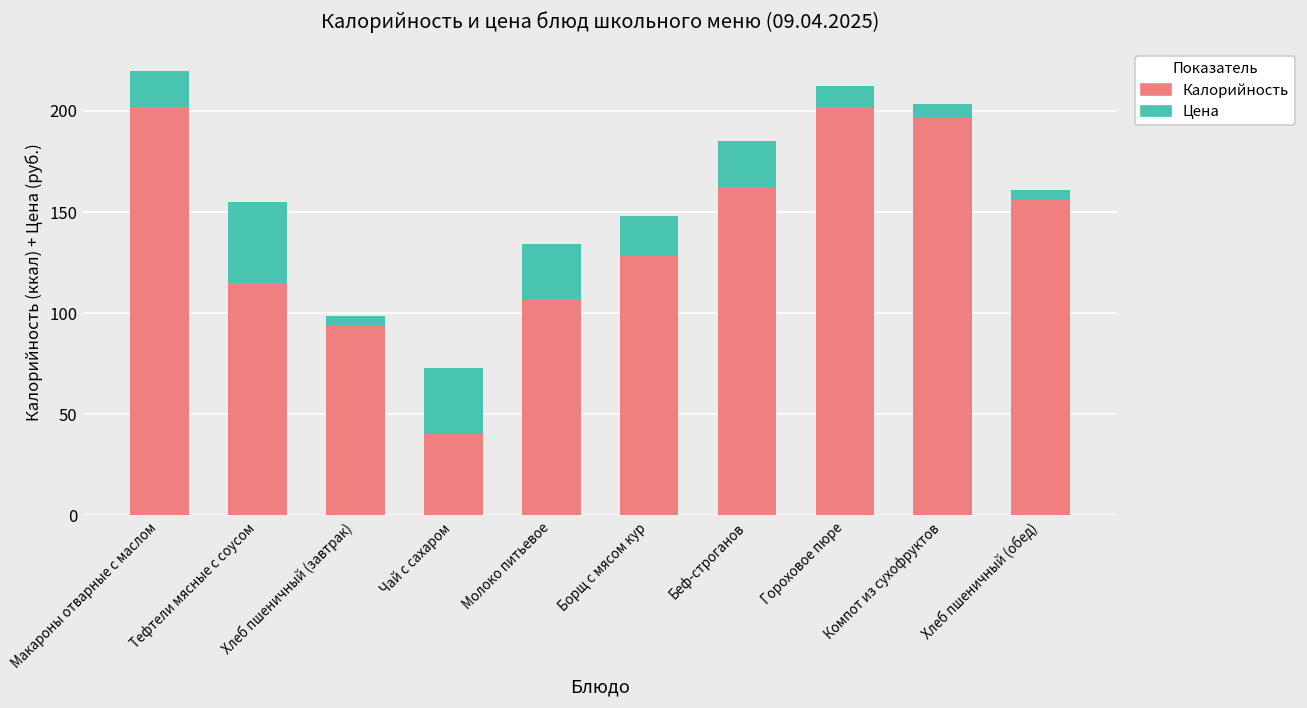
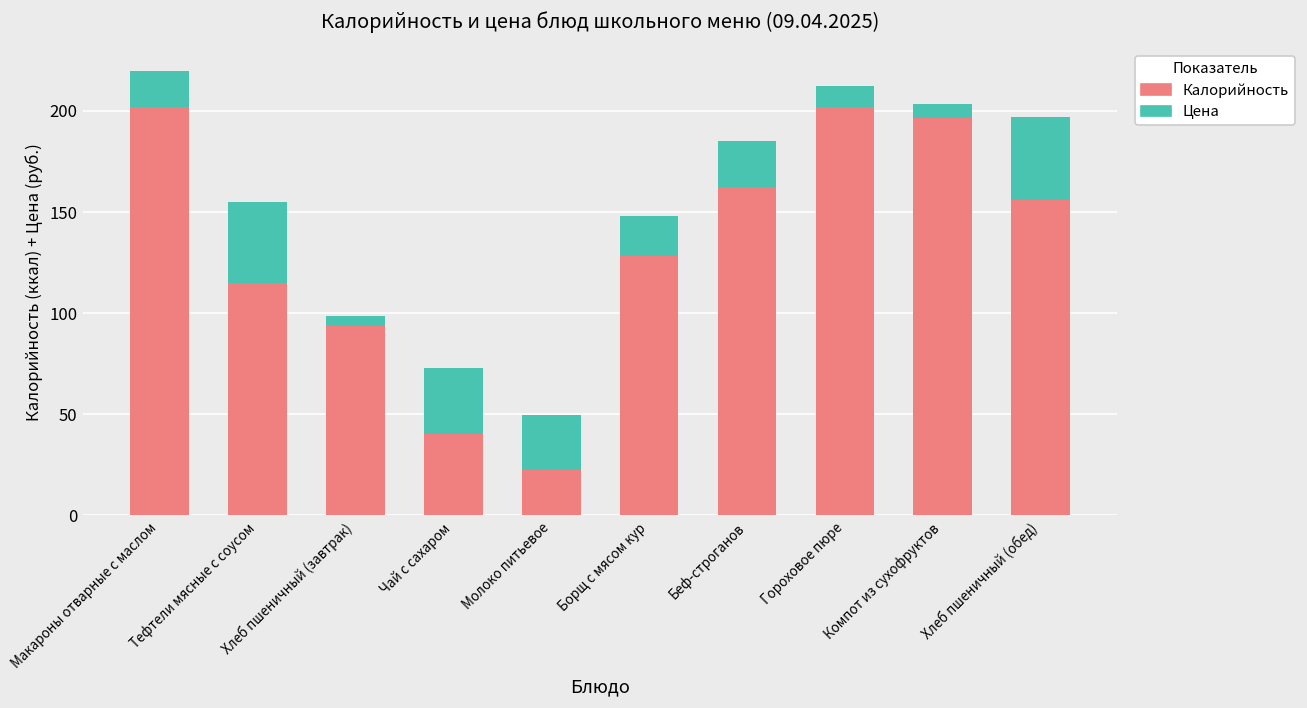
Калорийность, Молоко питьевое: 107 -> 22
Цена, Хлеб пшеничный (обед): 5 -> 41
